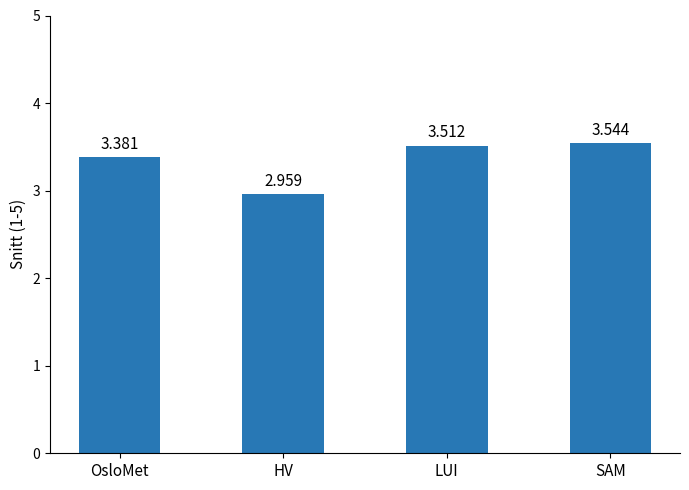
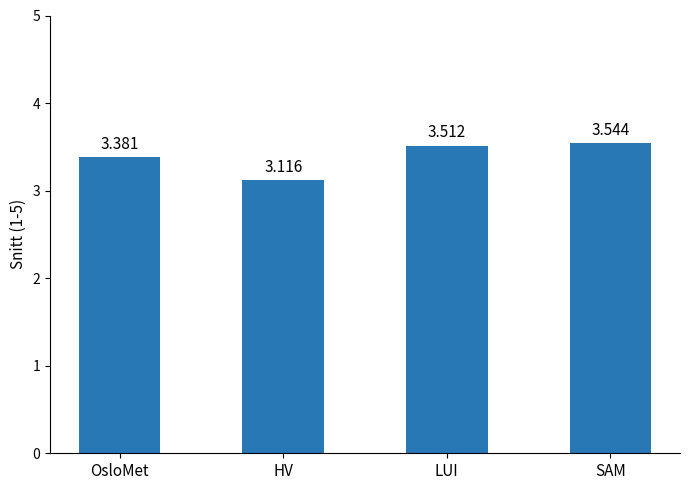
HV: 2.959 -> 3.116
